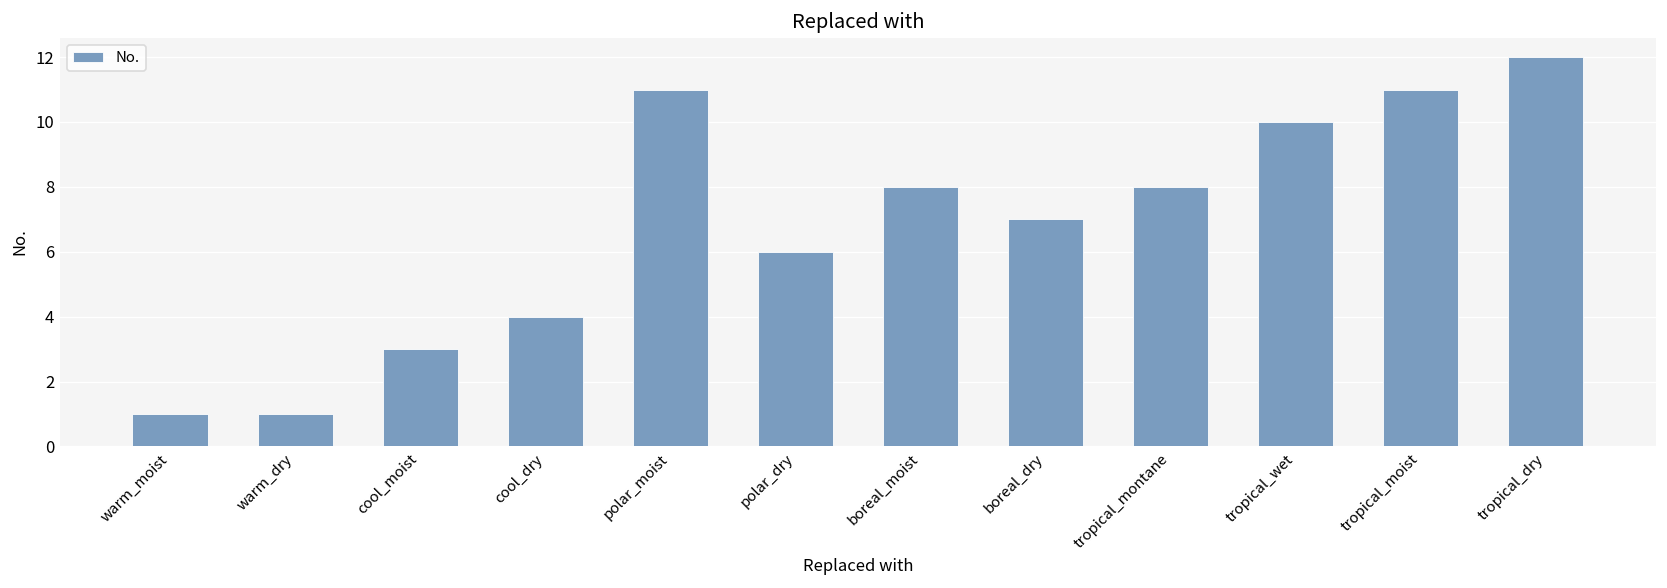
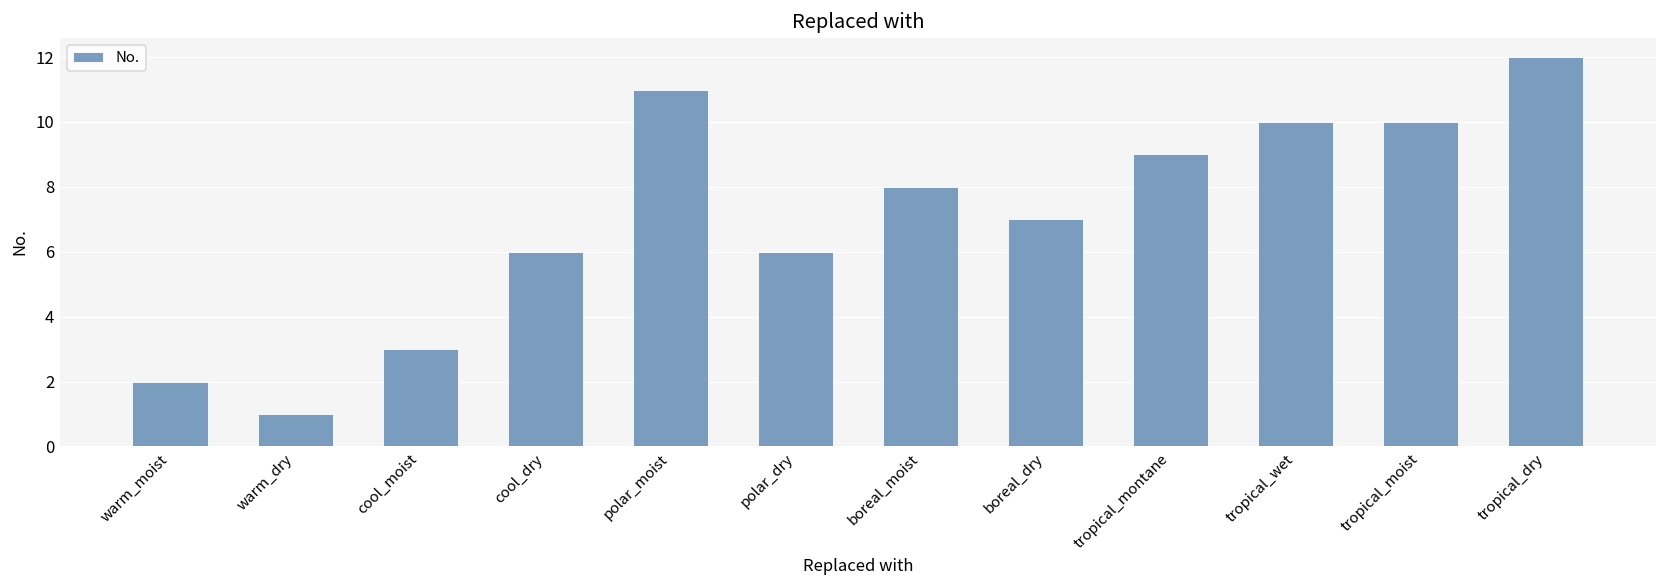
warm_moist: 1 -> 2
cool_dry: 4 -> 6
tropical_montane: 8 -> 9
tropical_moist: 11 -> 10
